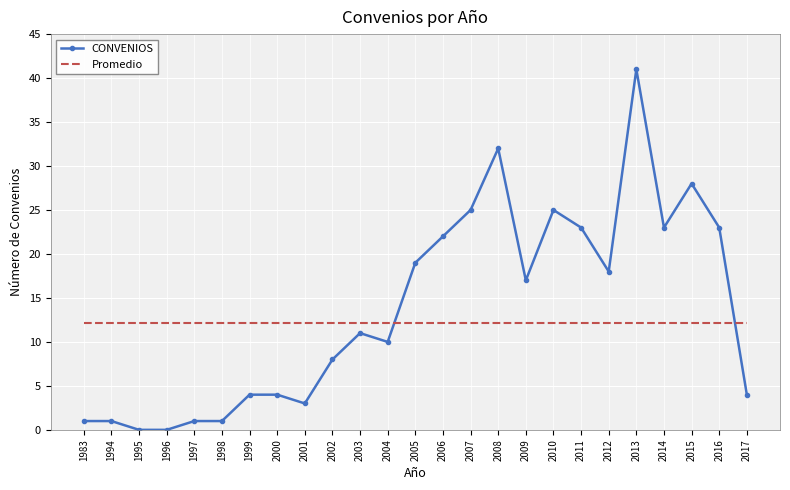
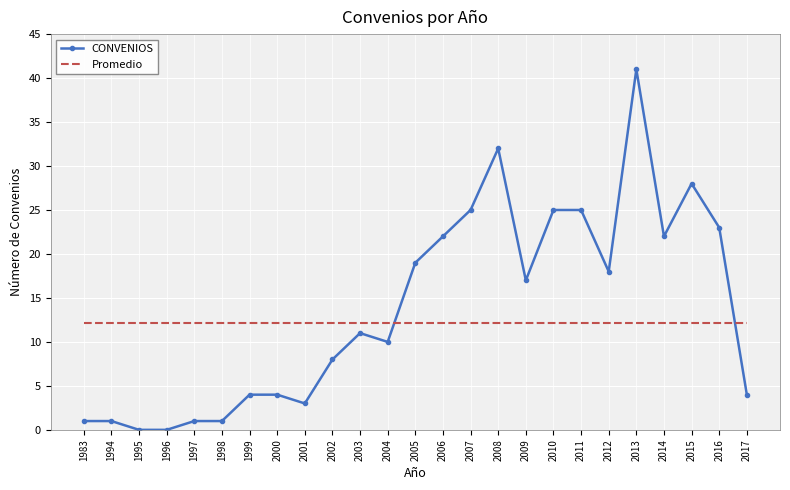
CONVENIOS, 2011: 23 -> 25
CONVENIOS, 2014: 23 -> 22
